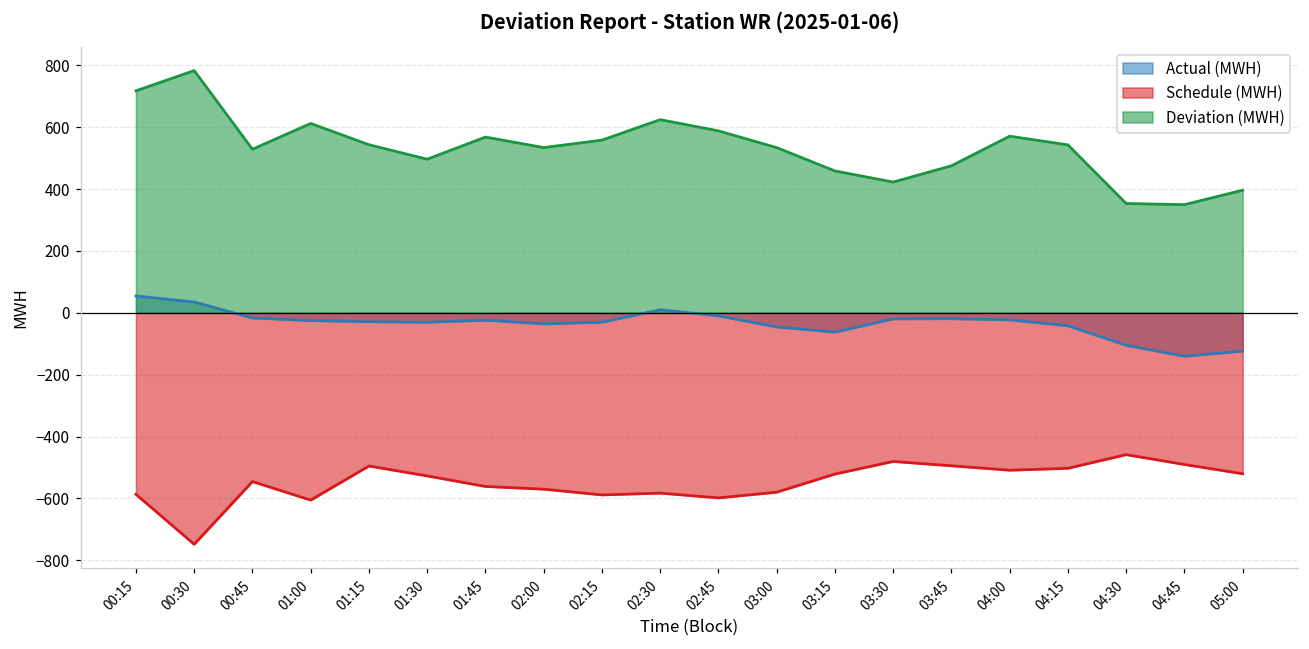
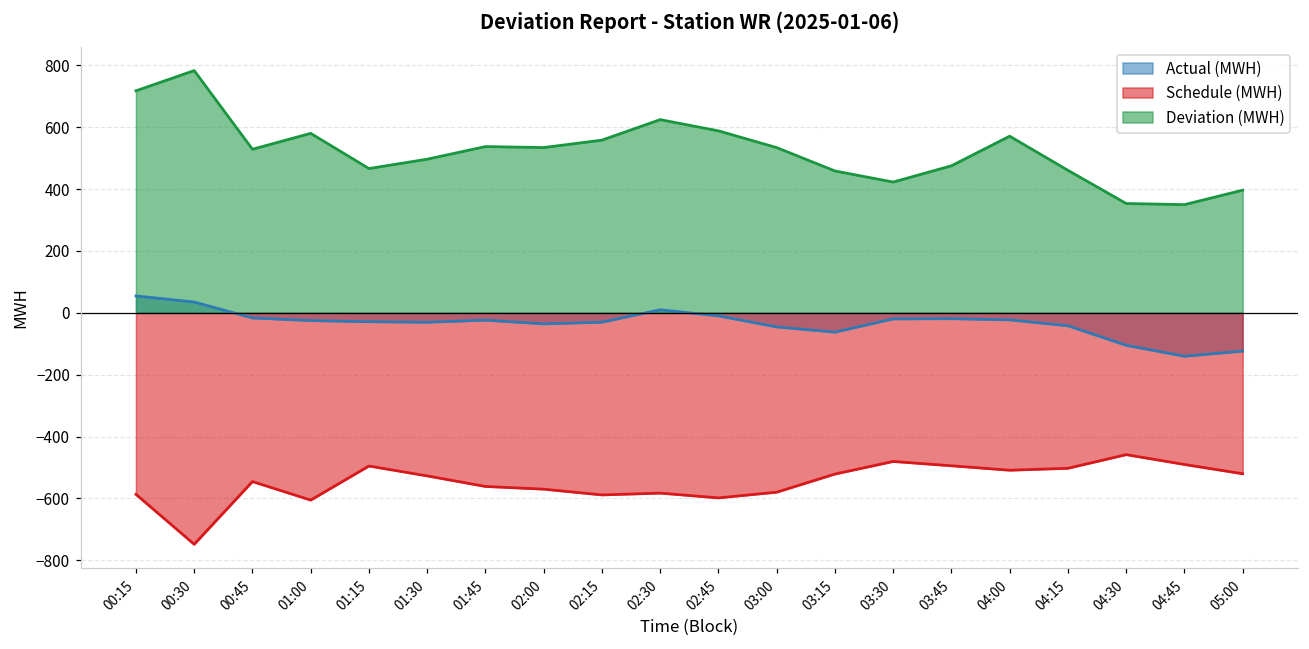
Deviation (MWH), 01:00: 610 -> 580
Deviation (MWH), 01:15: 540 -> 470
Deviation (MWH), 01:45: 570 -> 540
Deviation (MWH), 04:15: 540 -> 460
